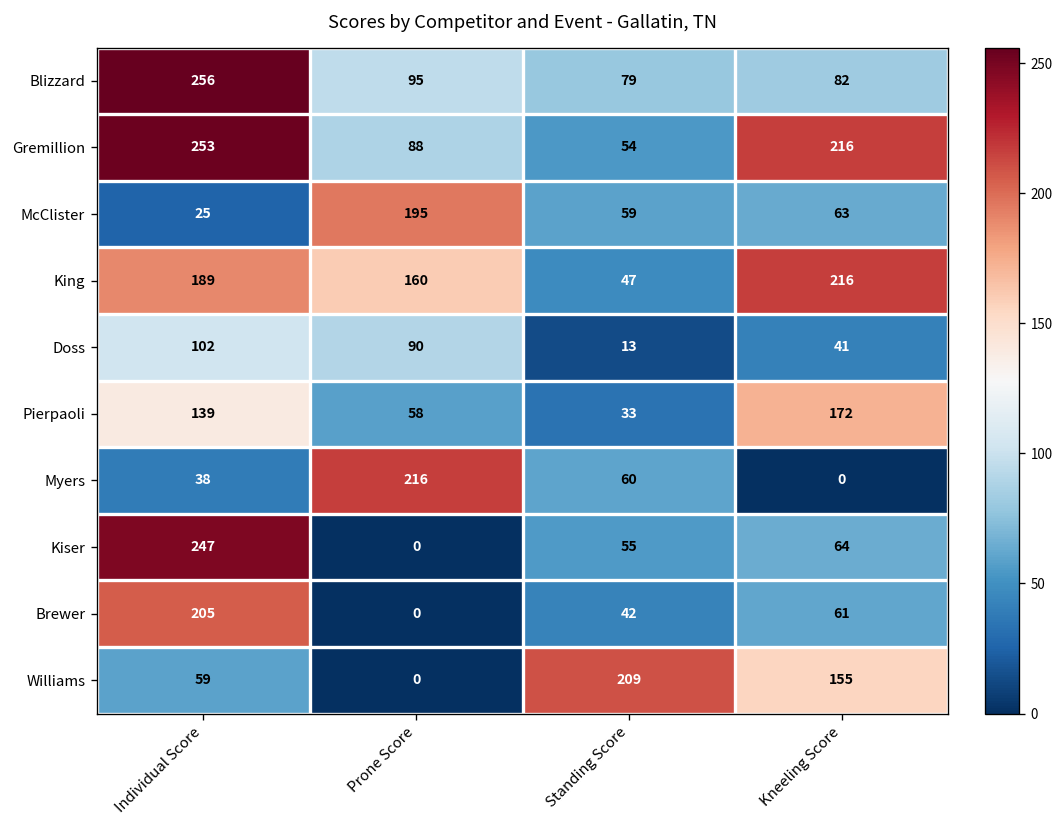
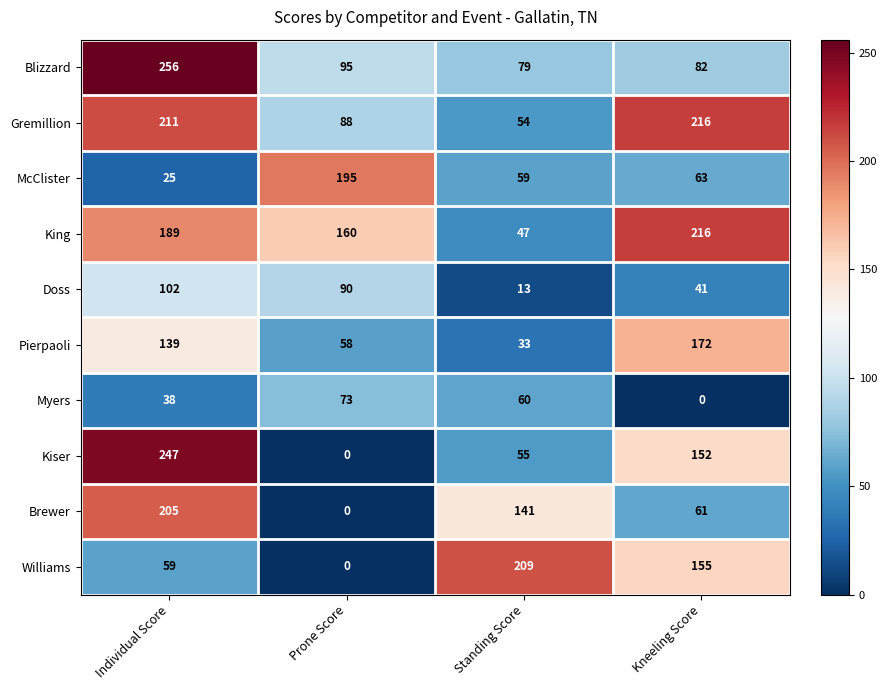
Gremillion, Individual Score: 253 -> 211
Myers, Prone Score: 216 -> 73
Kiser, Kneeling Score: 64 -> 152
Brewer, Standing Score: 42 -> 141
